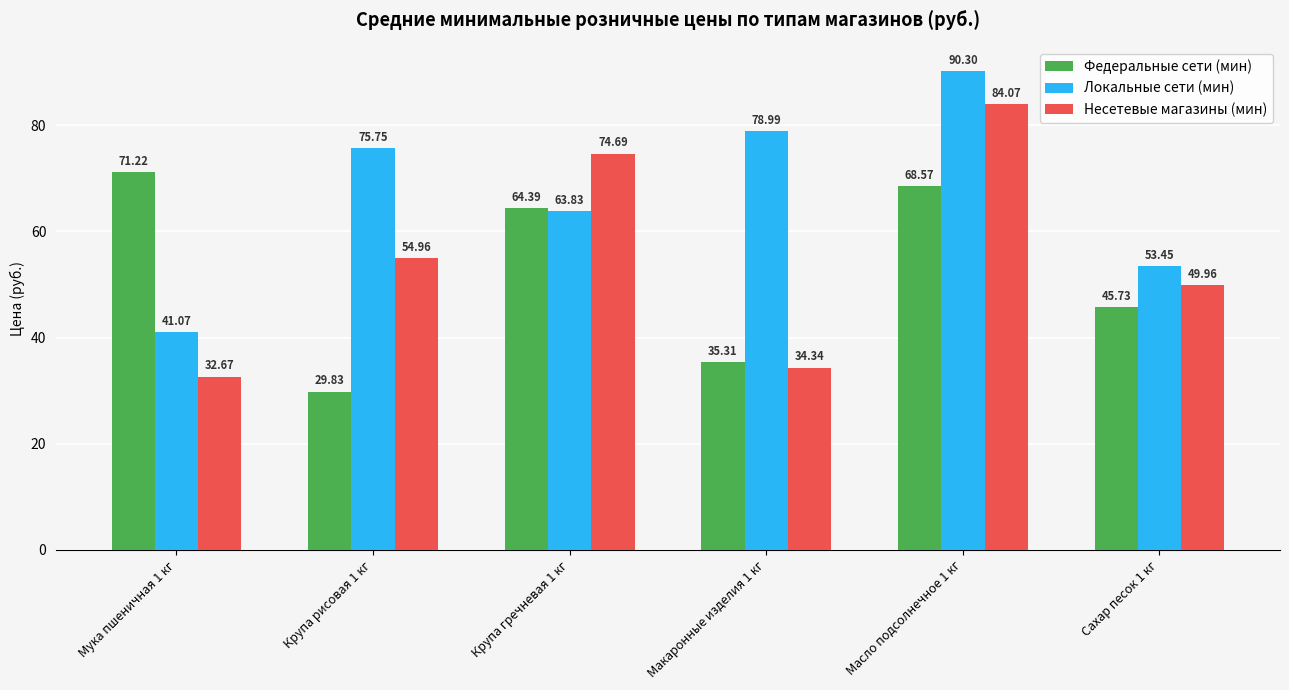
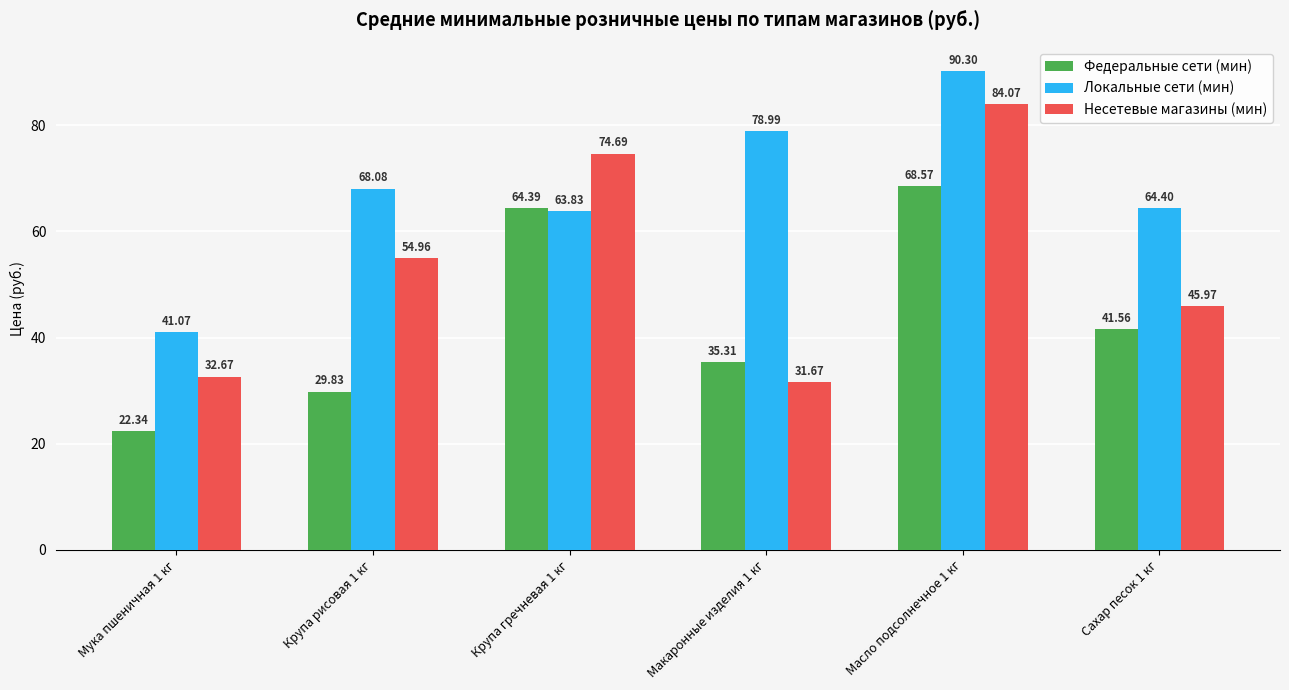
Федеральные сети (мин), Мука пшеничная 1 кг: 71.22 -> 22.34
Локальные сети (мин), Крупа рисовая 1 кг: 75.75 -> 68.08
Несетевые магазины (мин), Макаронные изделия 1 кг: 34.34 -> 31.67
Федеральные сети (мин), Сахар песок 1 кг: 45.73 -> 41.56
Локальные сети (мин), Сахар песок 1 кг: 53.45 -> 64.40
Несетевые магазины (мин), Сахар песок 1 кг: 49.96 -> 45.97
